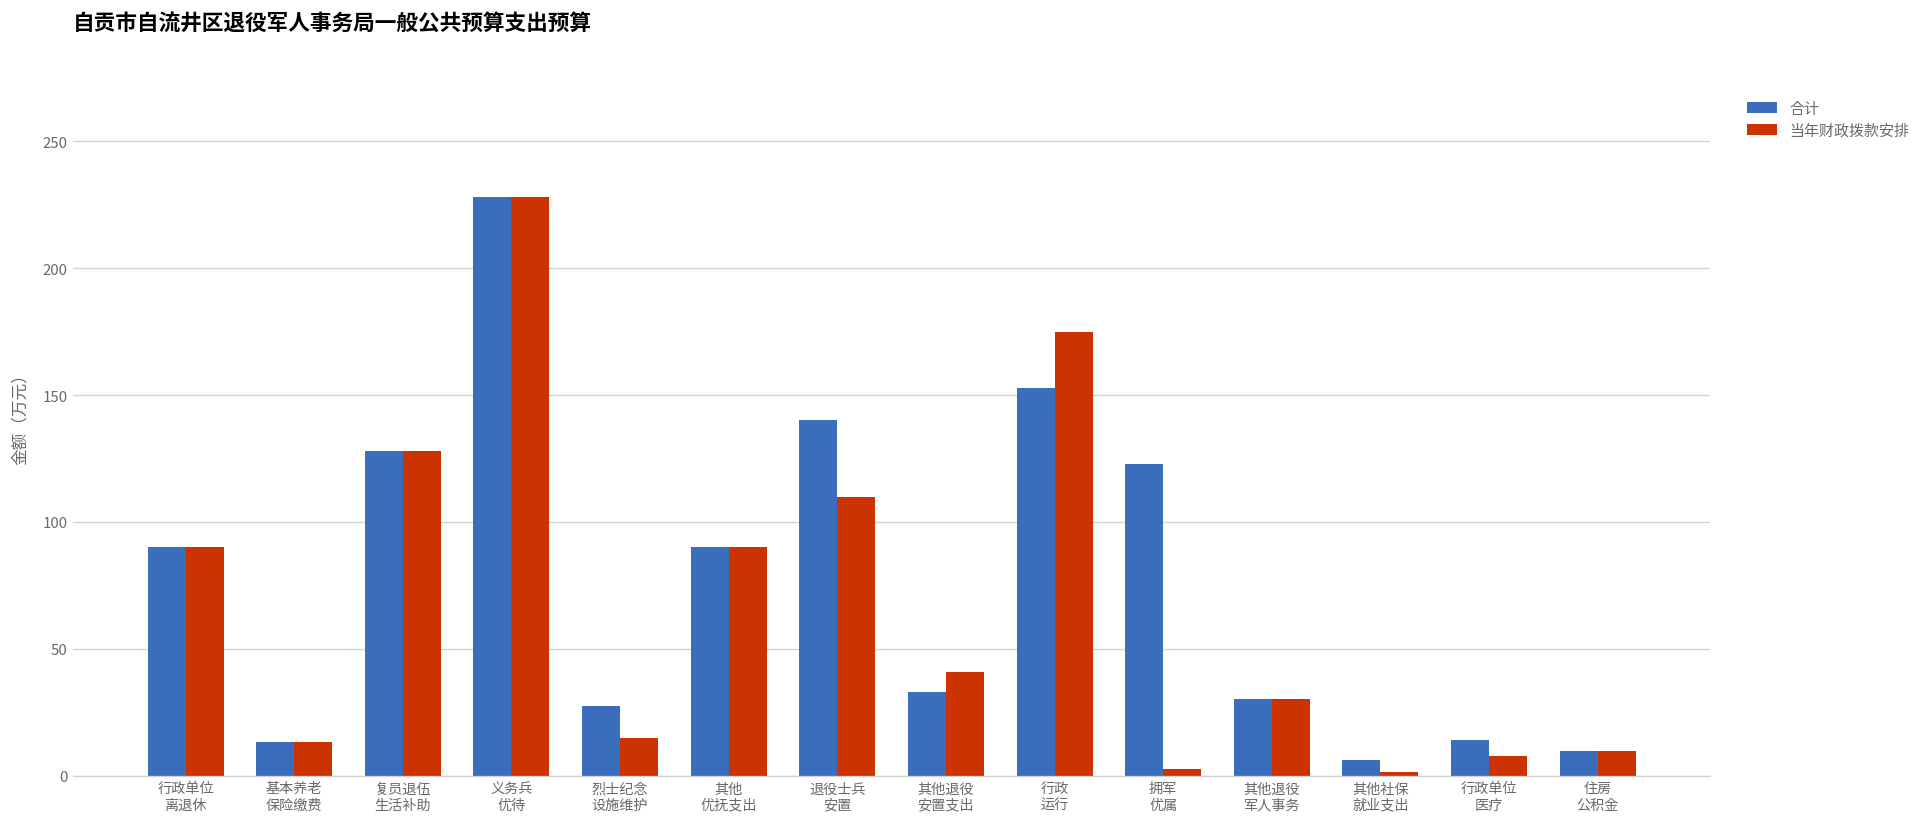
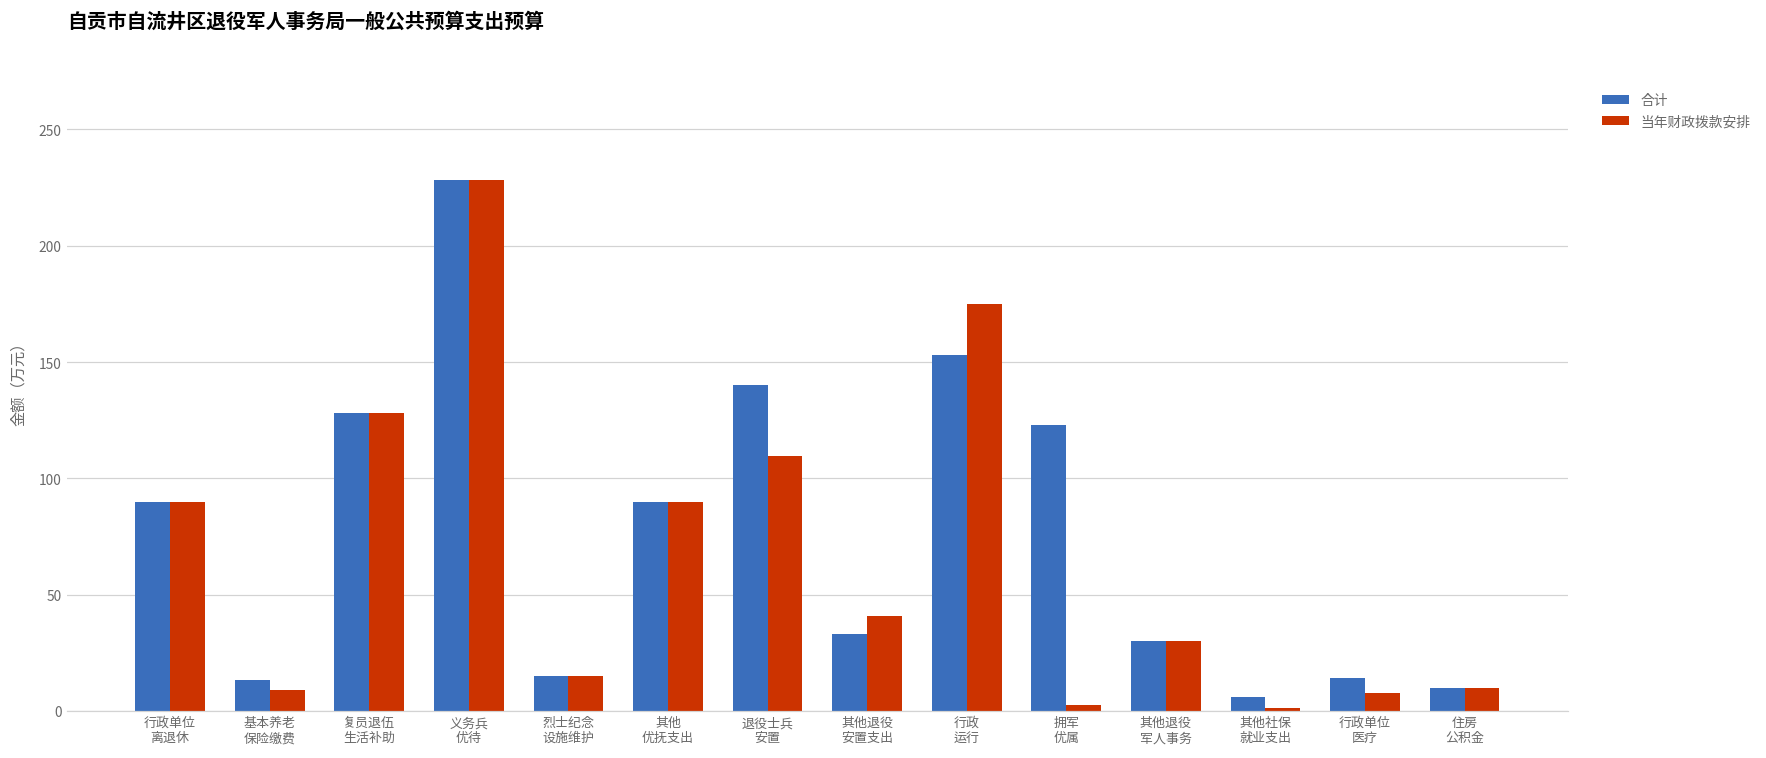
当年财政拨款安排, 基本养老 保险缴费: 13 -> 9
合计, 烈士纪念 设施维护: 27 -> 15
